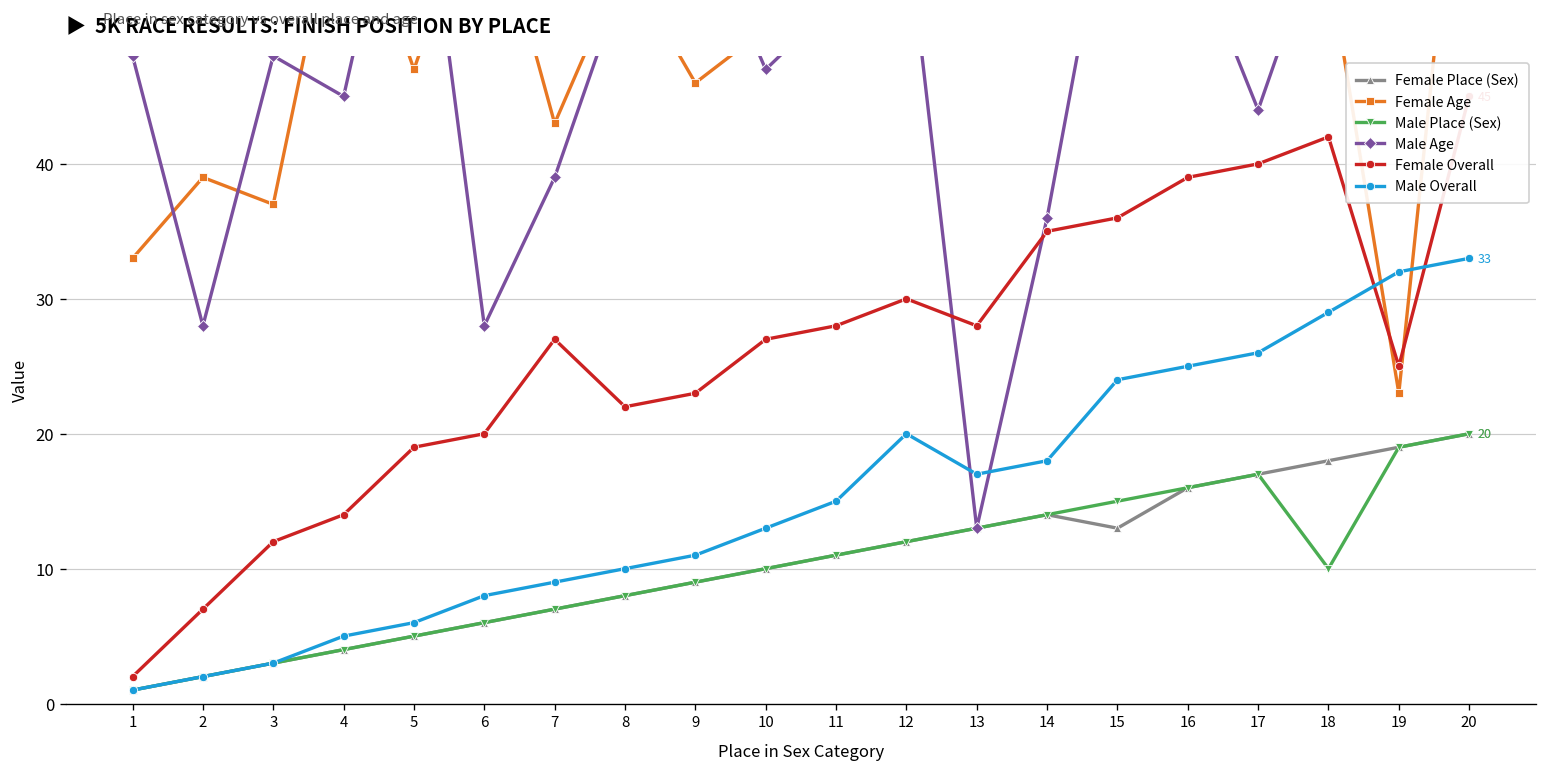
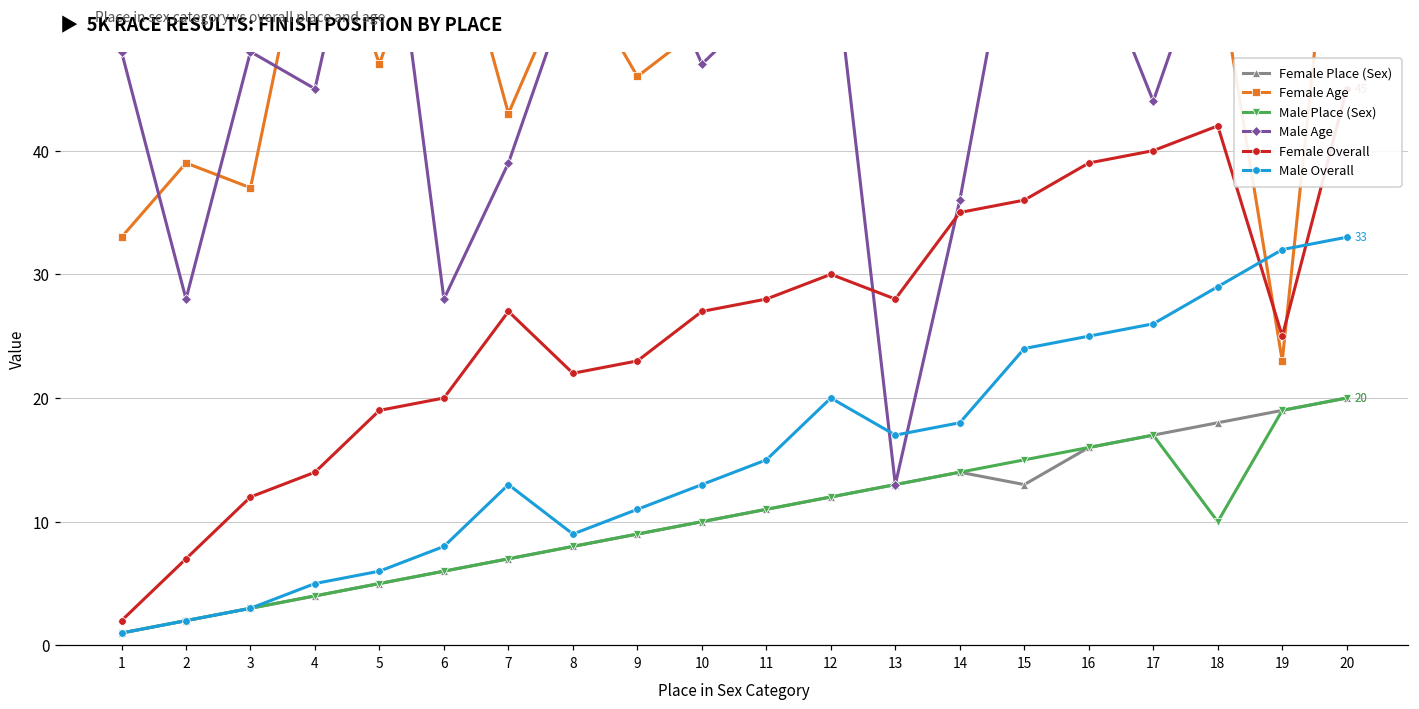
Male Overall, 7: 9 -> 13
Male Overall, 8: 10 -> 9
